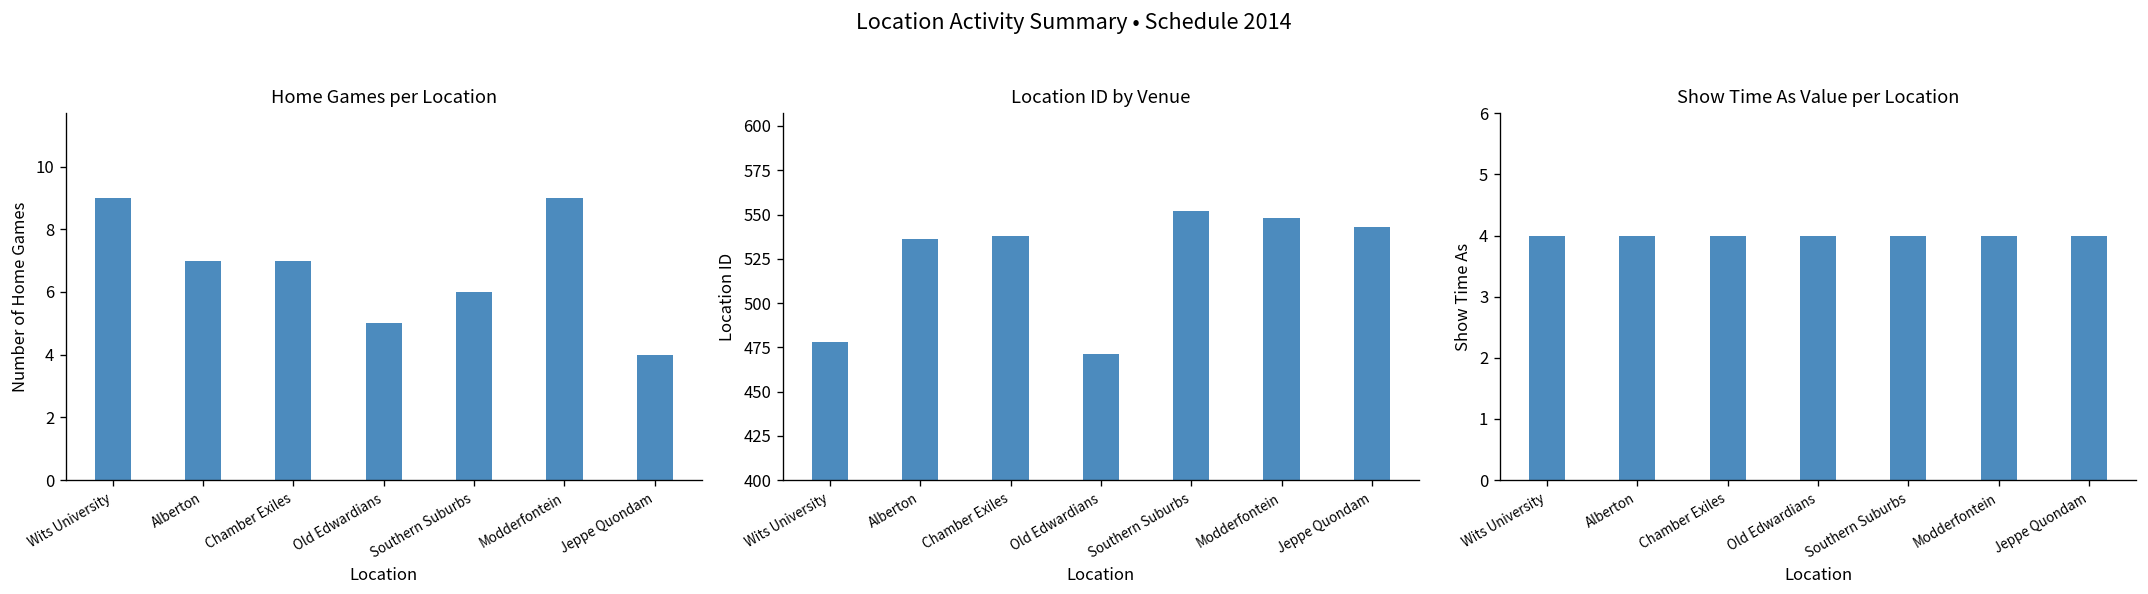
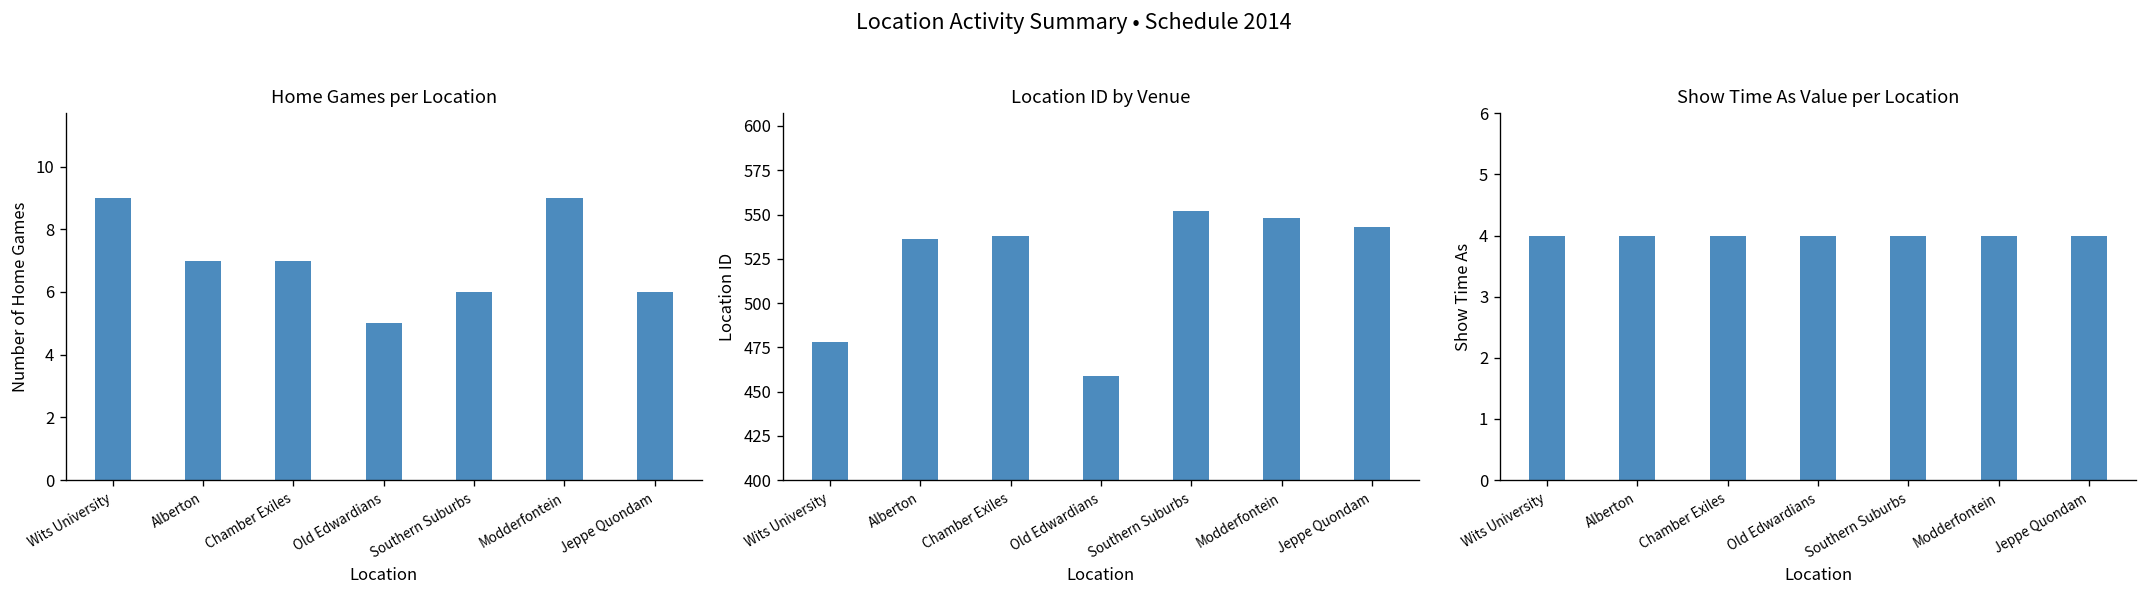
Home Games per Location, Jeppe Quondam: 4 -> 6
Location ID by Venue, Old Edwardians: 471 -> 459
